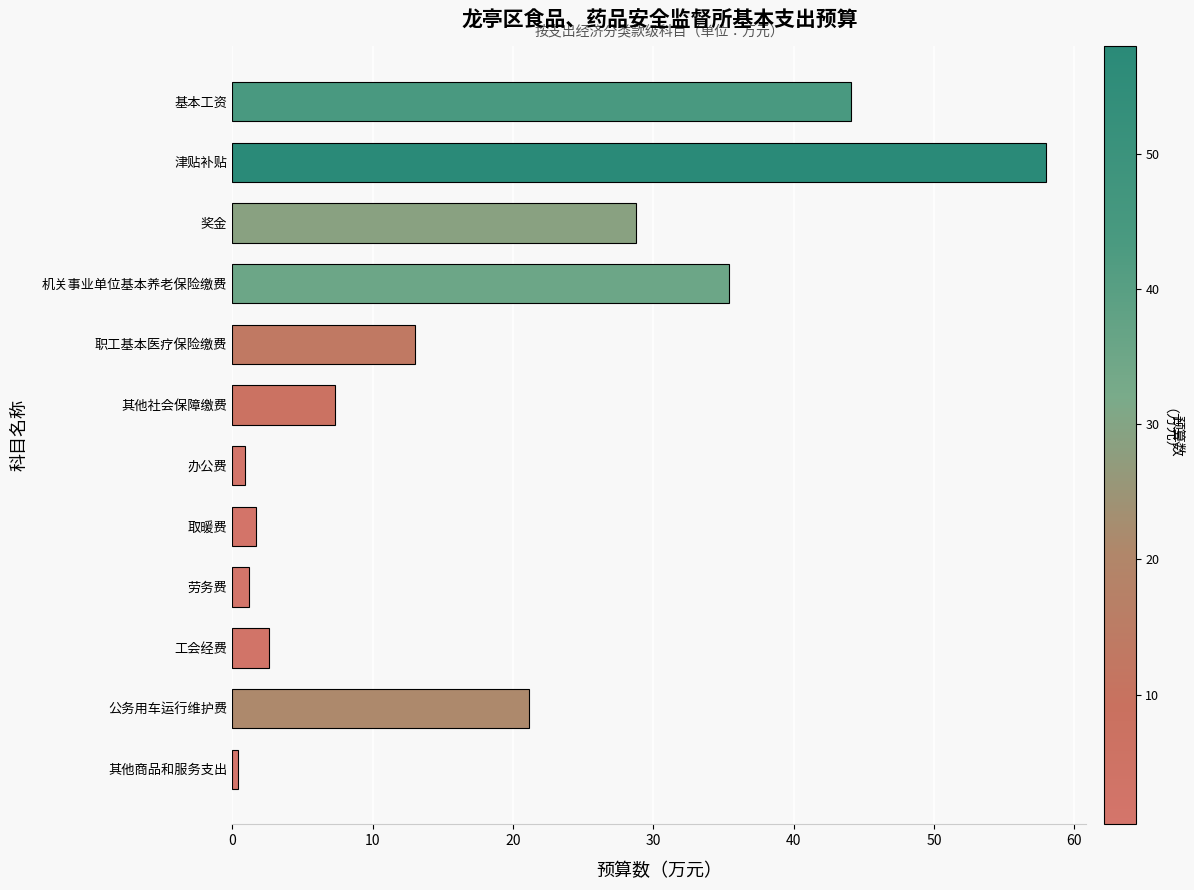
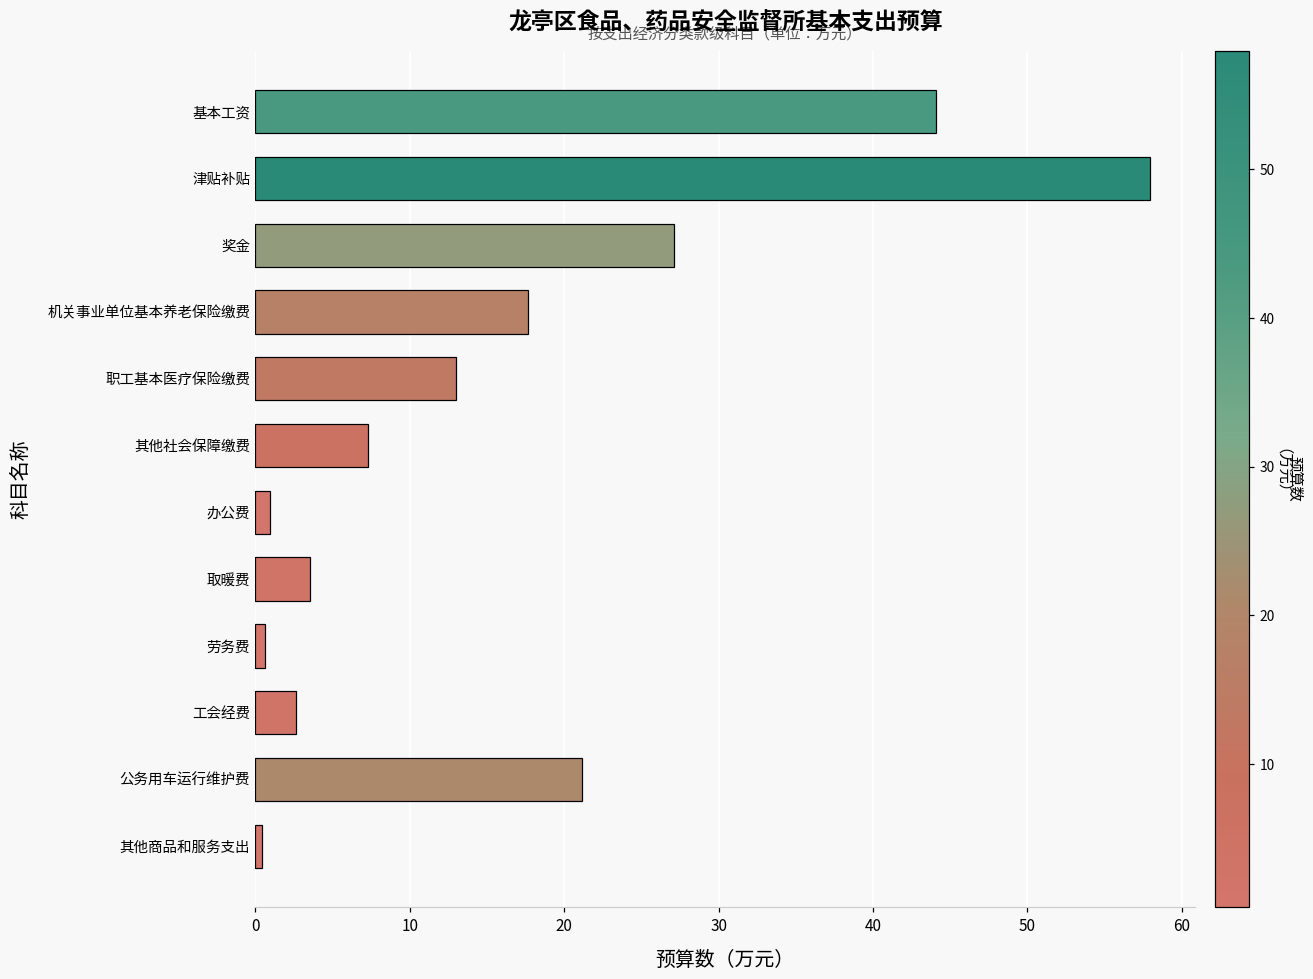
奖金: 28.8 -> 27.1
机关事业单位基本养老保险缴费: 35.4 -> 17.7
取暖费: 1.7 -> 3.5
劳务费: 1.2 -> 0.6
